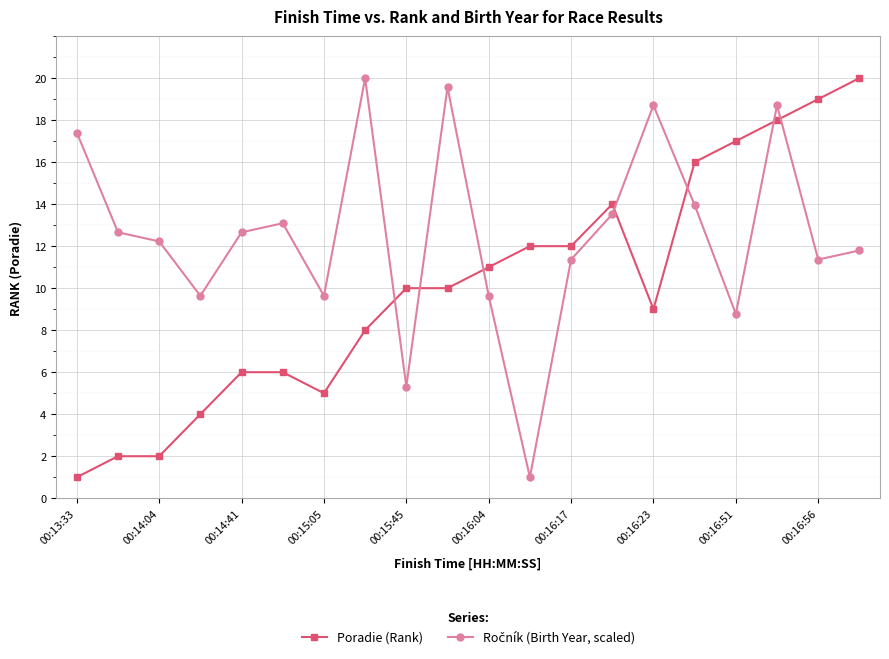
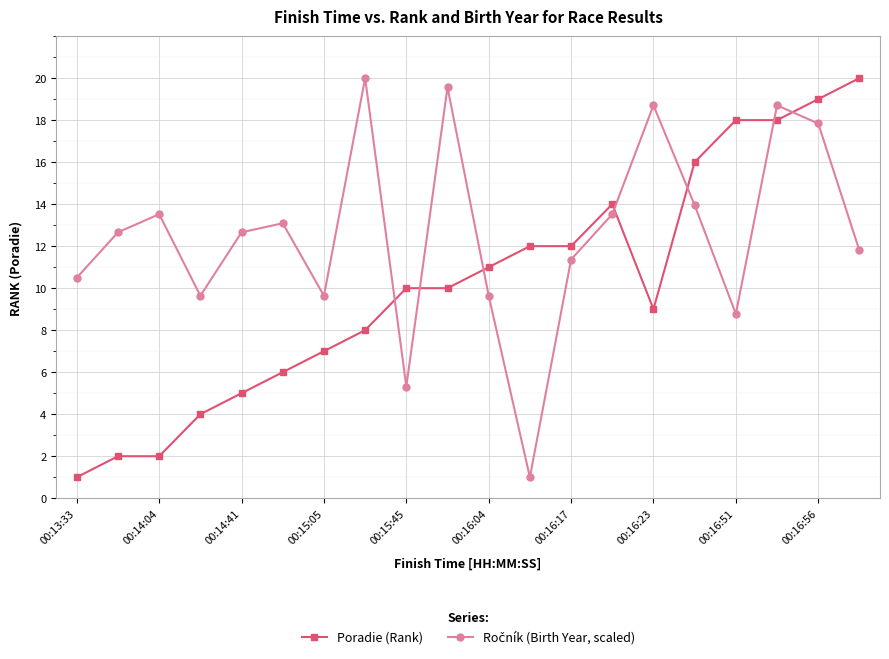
Ročník (Birth Year, scaled), 00:13:33: 17.4 -> 10.5
Ročník (Birth Year, scaled), 00:14:04: 12.2 -> 13.5
Poradie (Rank), 00:14:41: 6 -> 5
Poradie (Rank), 00:15:05: 5 -> 7
Poradie (Rank), 00:16:51: 17 -> 18
Ročník (Birth Year, scaled), 00:16:56: 11.4 -> 17.8
